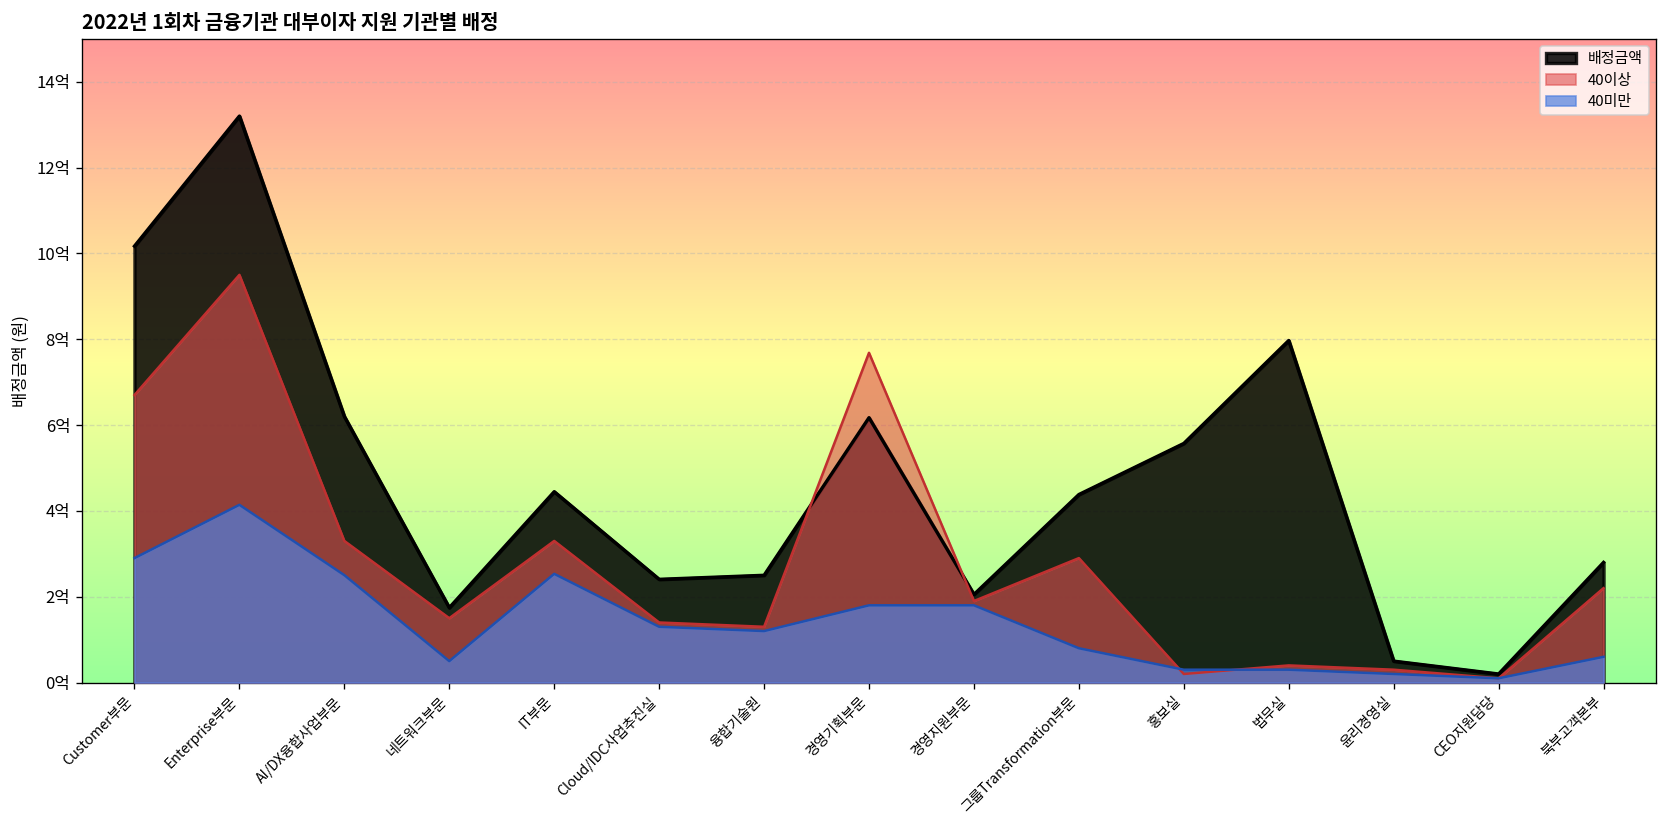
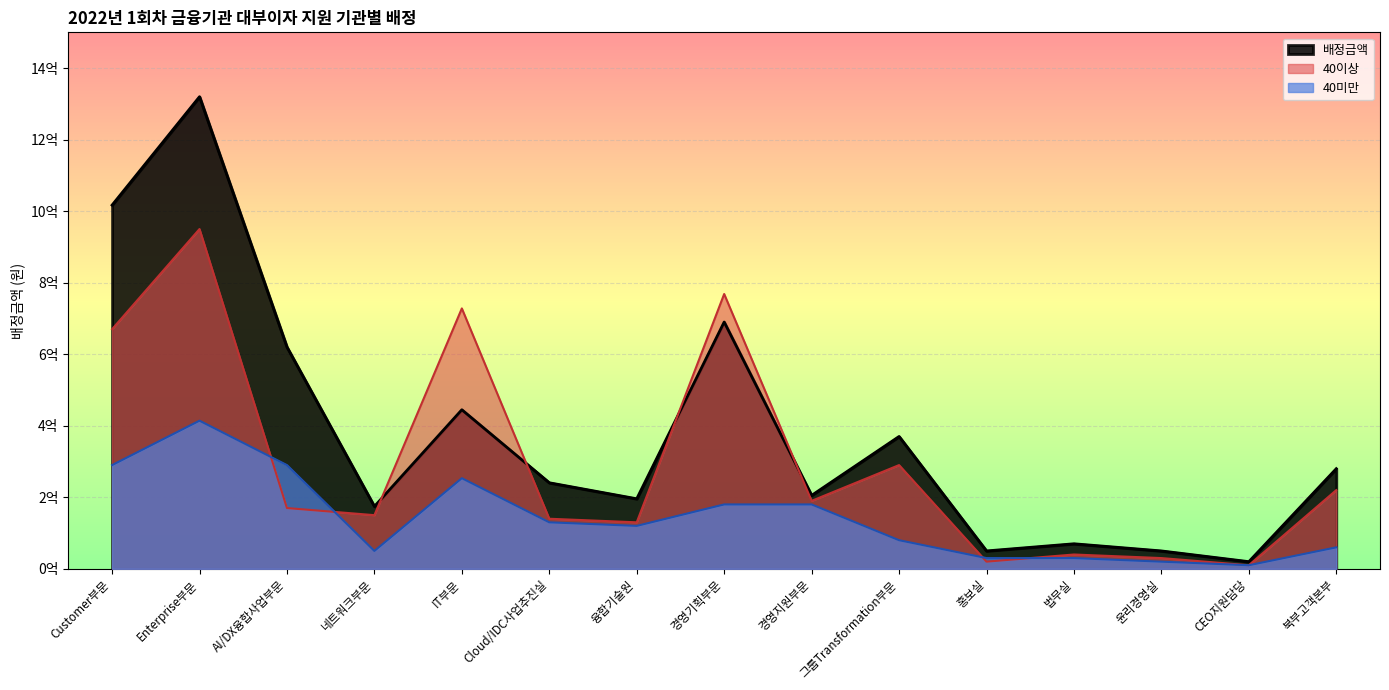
40이상, AI/DX융합사업부문: 3.3억 -> 1.7억
40미만, AI/DX융합사업부문: 2.5억 -> 2.9억
40이상, IT부문: 3.3억 -> 7.3억
배정금액, 융합기술원: 2.5억 -> 2.0억
배정금액, 경영기획부문: 6.2억 -> 6.9억
배정금액, 그룹Transformation부문: 4.4억 -> 3.7억
배정금액, 홍보실: 5.6억 -> 0.5억
배정금액, 법무실: 8.0억 -> 0.7억
